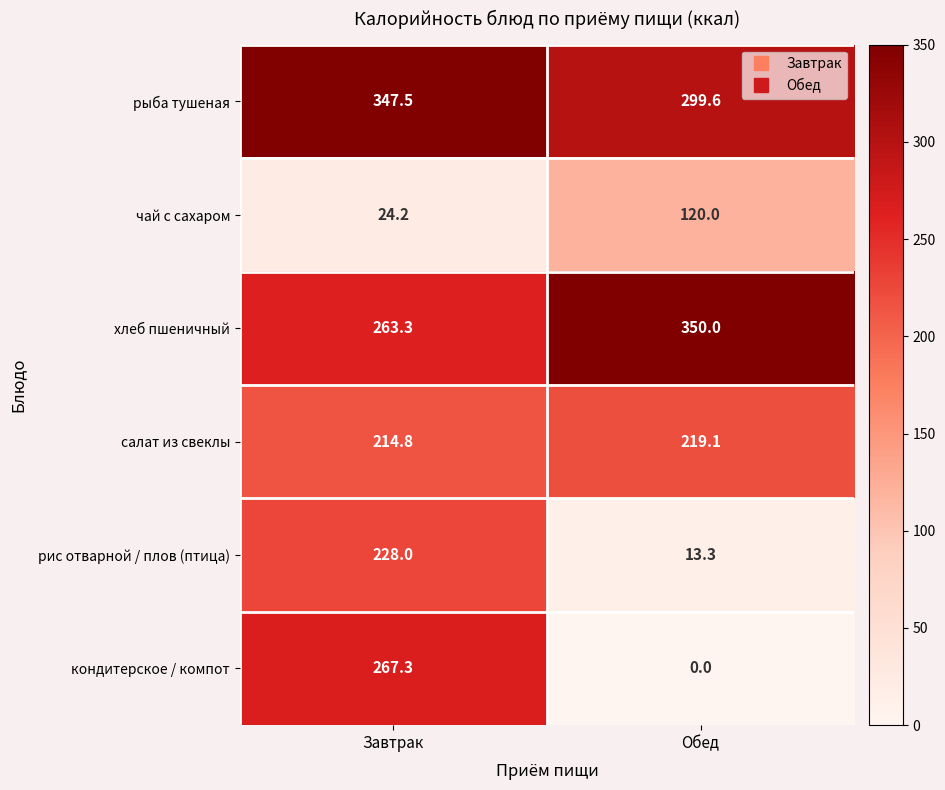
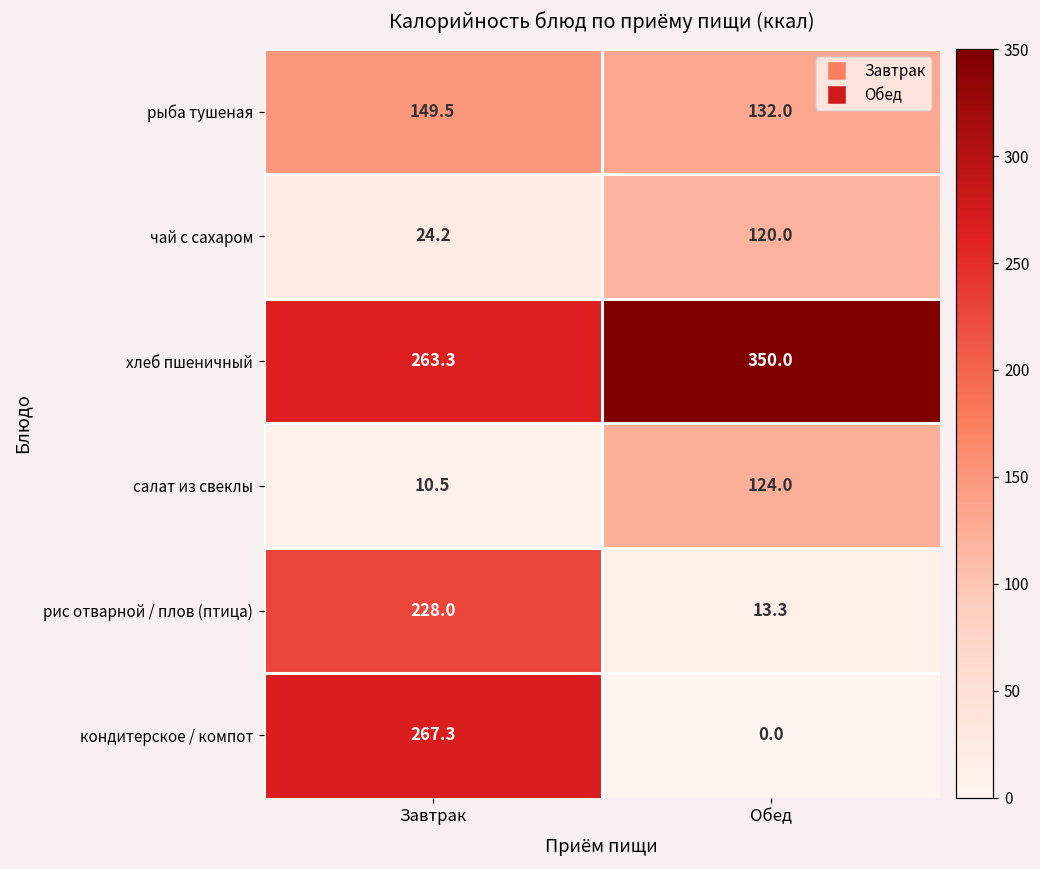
рыба тушеная, Завтрак: 347.5 -> 149.5
рыба тушеная, Обед: 299.6 -> 132.0
салат из свеклы, Завтрак: 214.8 -> 10.5
салат из свеклы, Обед: 219.1 -> 124.0
